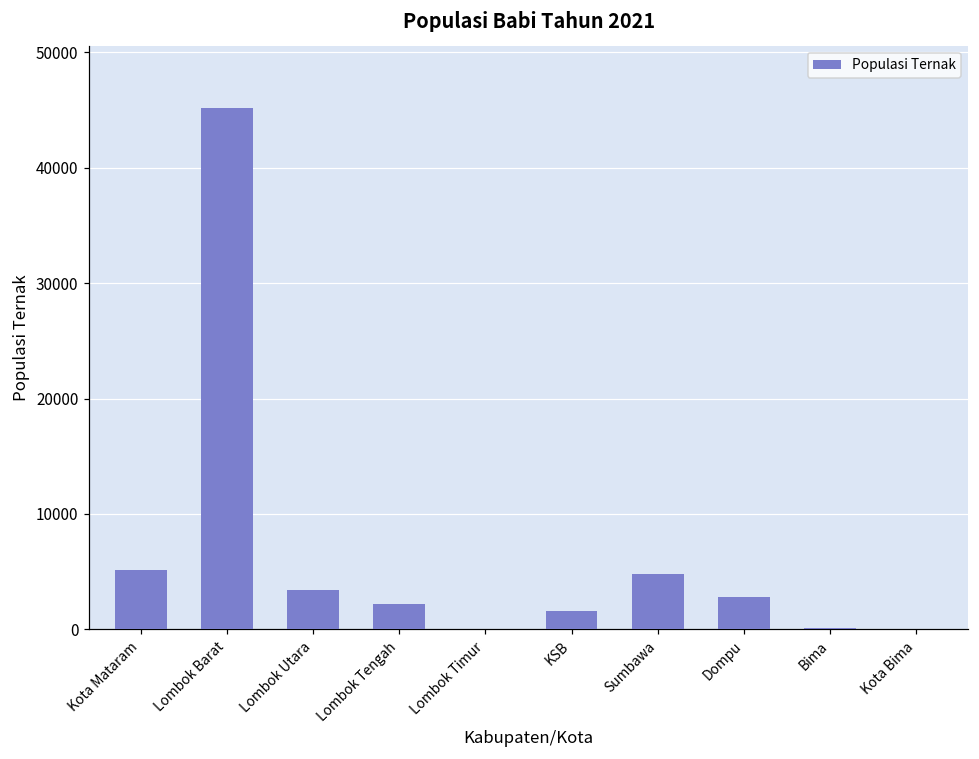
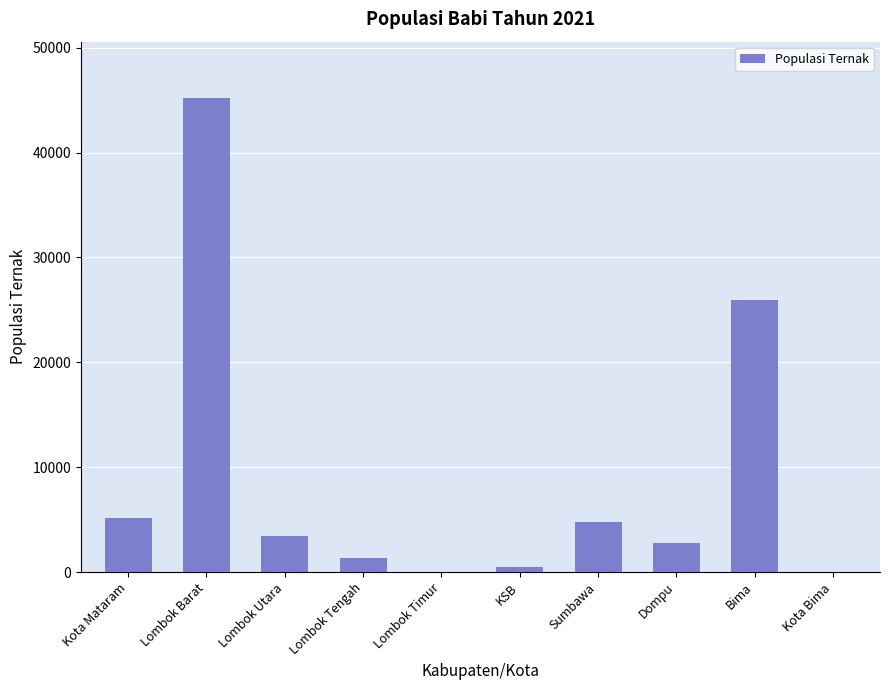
Lombok Tengah: 2200 -> 1400
KSB: 1600 -> 500
Bima: 100 -> 25900
